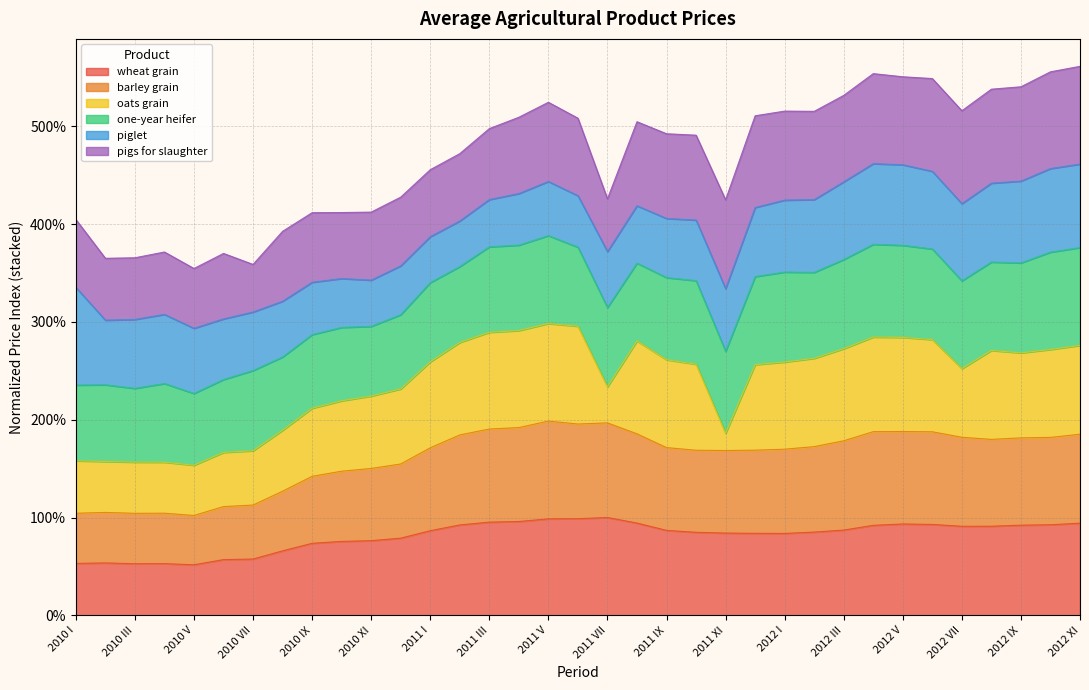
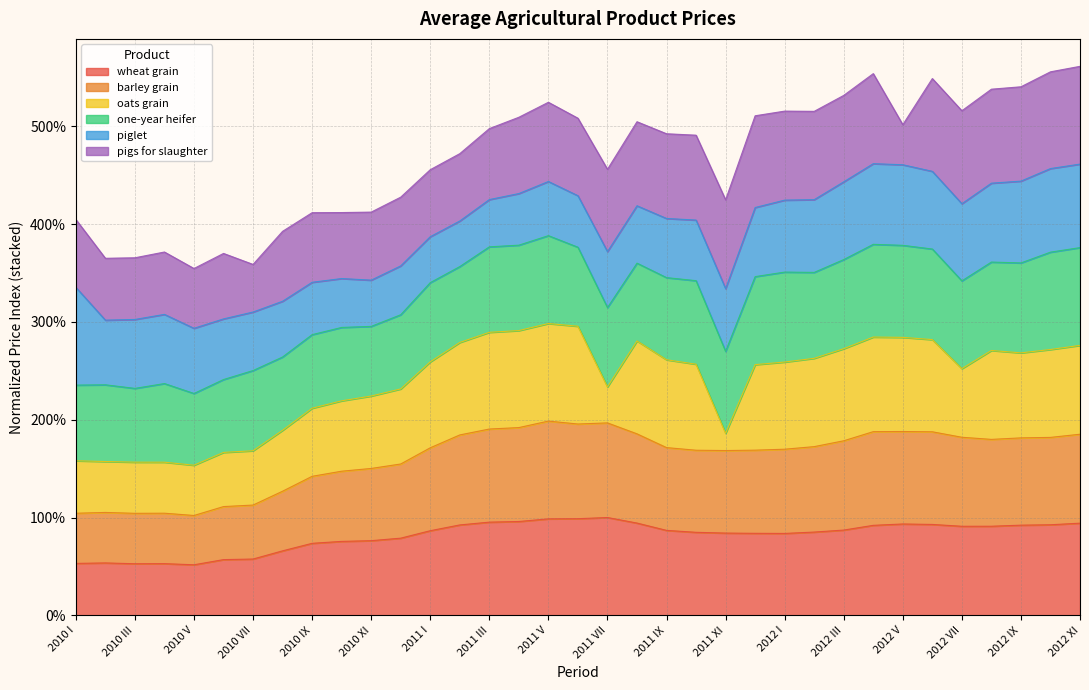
pigs for slaughter, 2011 VII: 50% -> 80%
pigs for slaughter, 2012 V: 90% -> 40%
